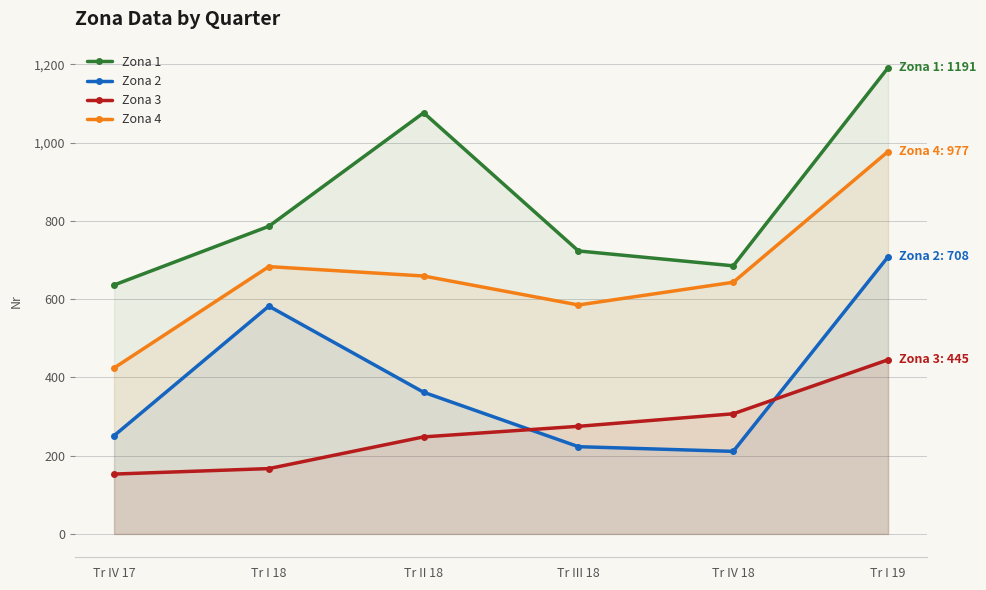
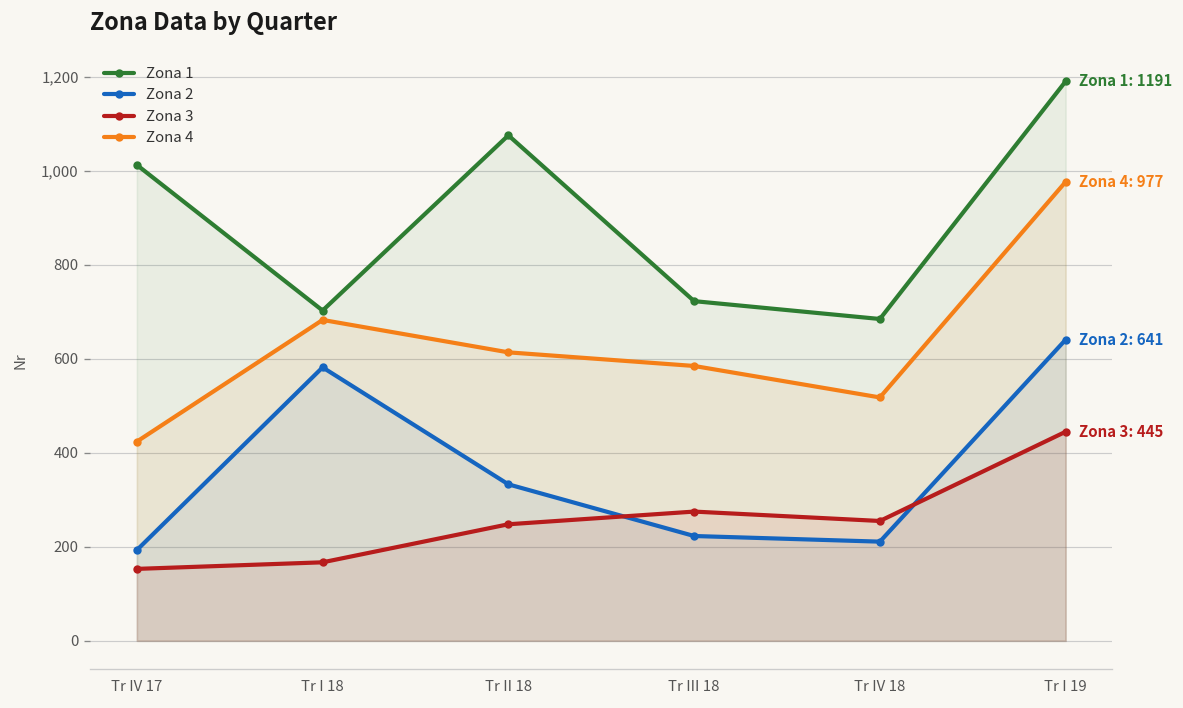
Zona 1, Tr IV 17: 640 -> 1,010
Zona 2, Tr IV 17: 250 -> 190
Zona 1, Tr I 18: 790 -> 700
Zona 2, Tr II 18: 360 -> 330
Zona 4, Tr II 18: 660 -> 610
Zona 3, Tr IV 18: 310 -> 260
Zona 4, Tr IV 18: 640 -> 520
Zona 2, Tr I 19: 708 -> 641
